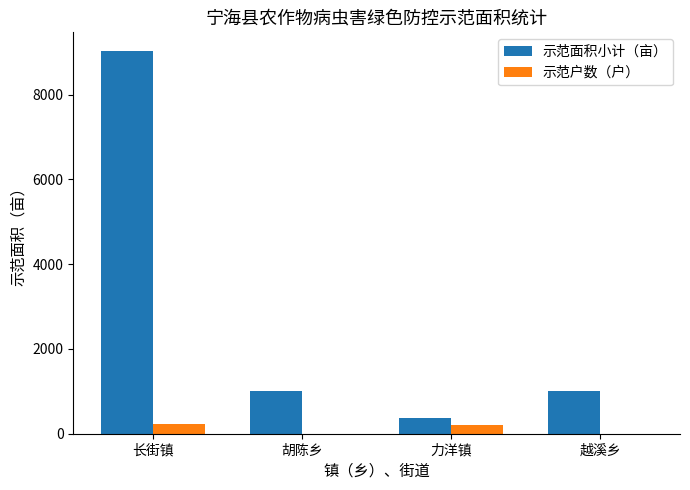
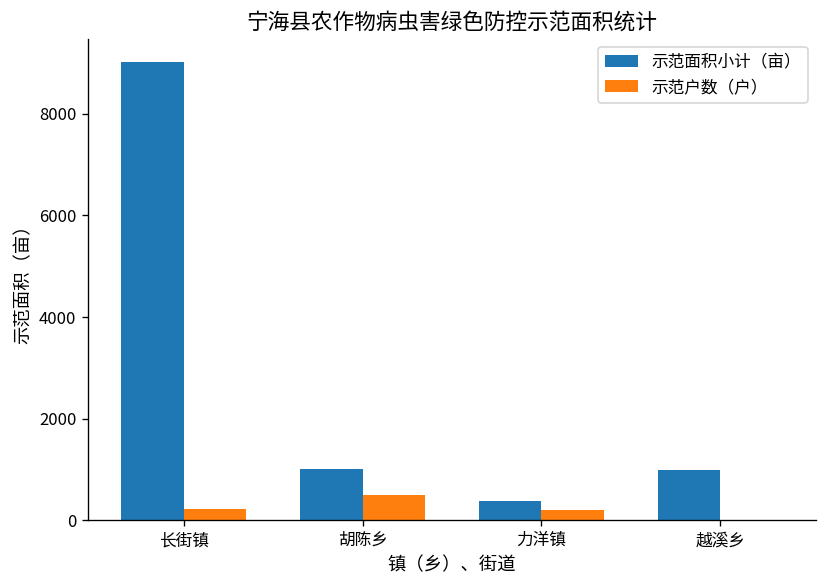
示范户数（户）, 胡陈乡: 0 -> 500
